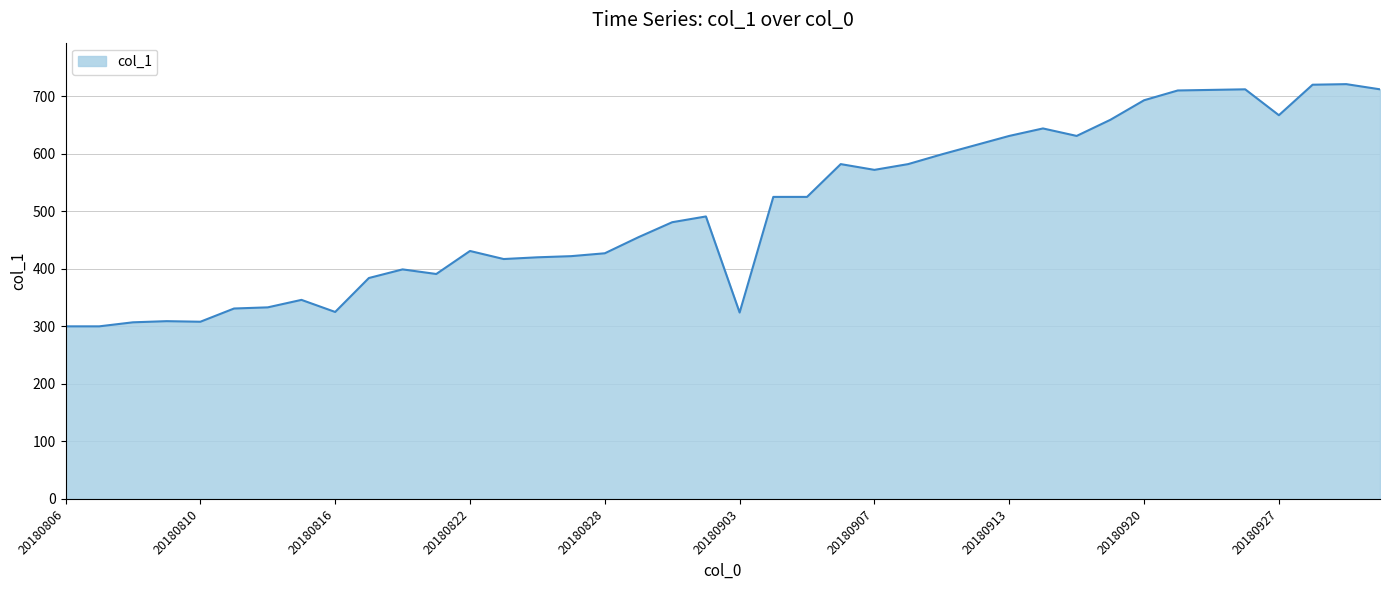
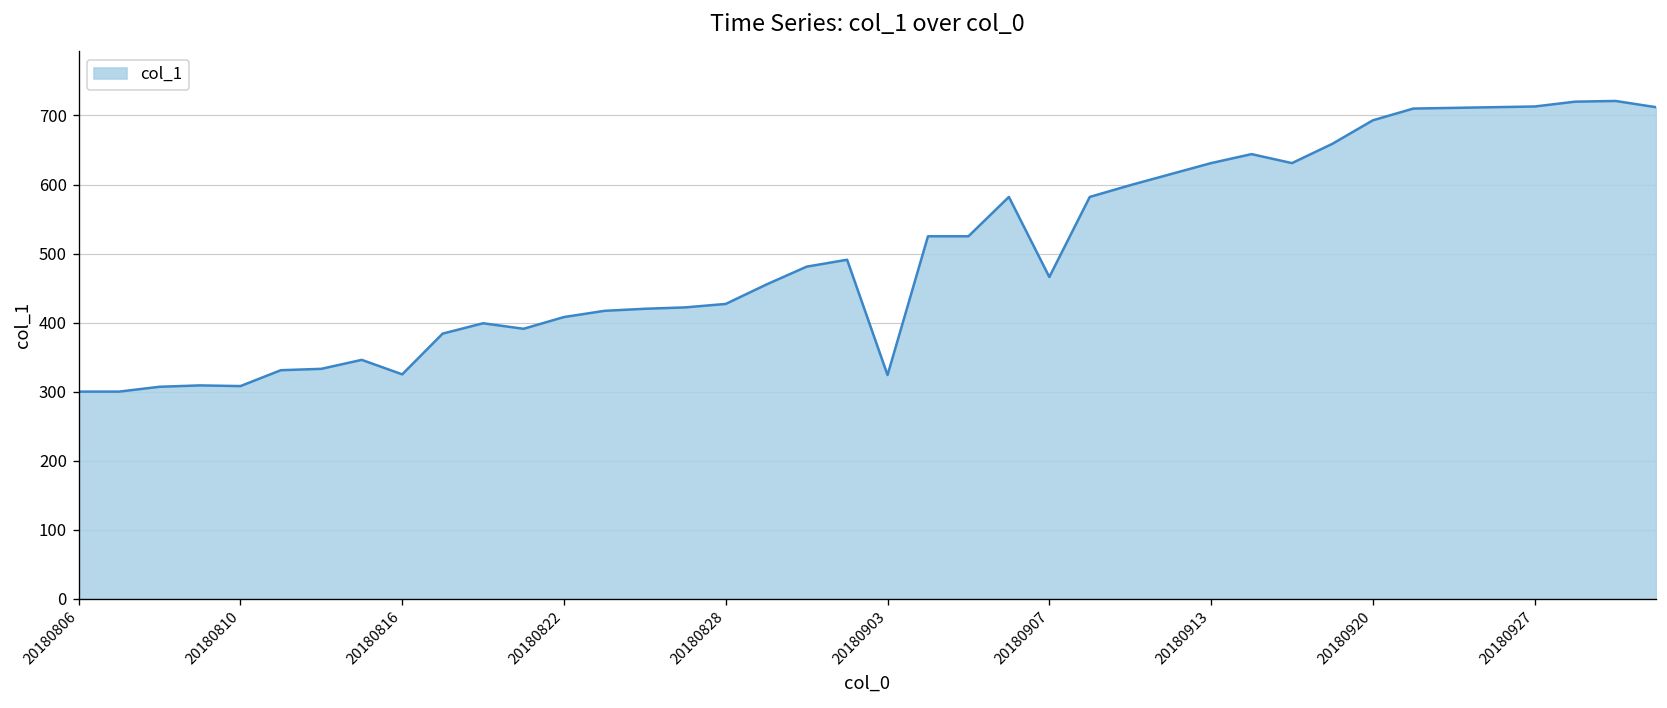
20180822: 430 -> 410
20180907: 570 -> 470
20180927: 670 -> 710
